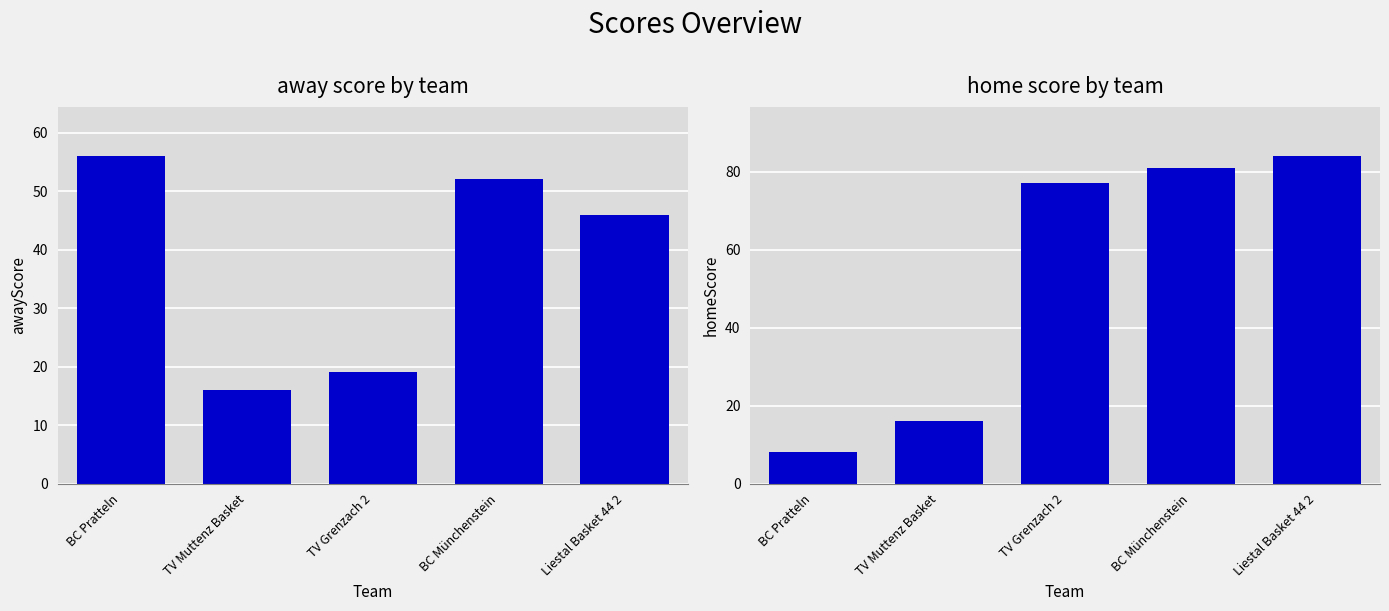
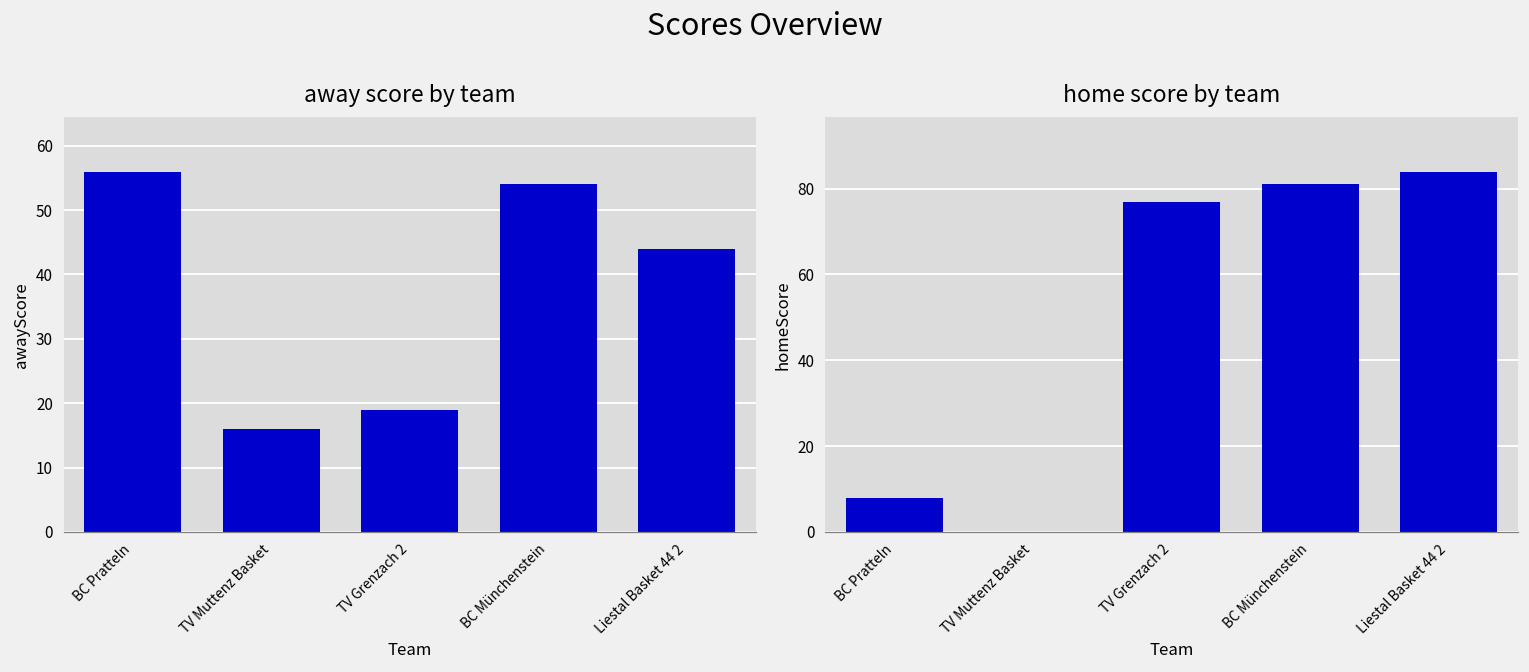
away score by team, BC Münchenstein: 52 -> 54
away score by team, Liestal Basket 44 2: 46 -> 44
home score by team, TV Muttenz Basket: 16 -> 0
